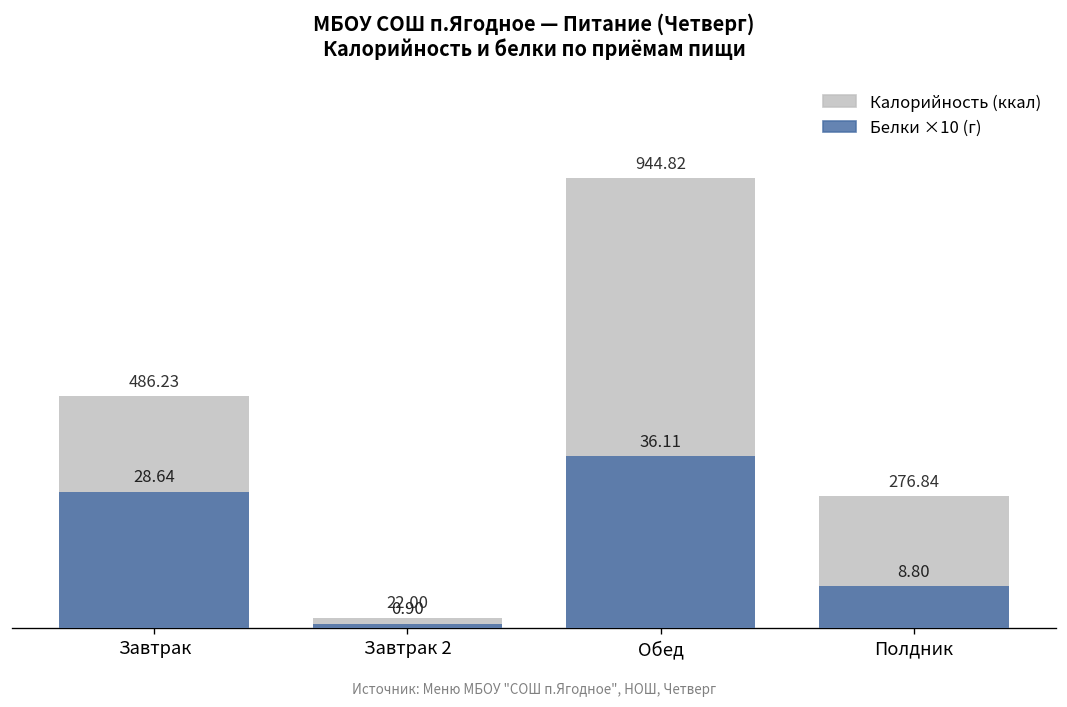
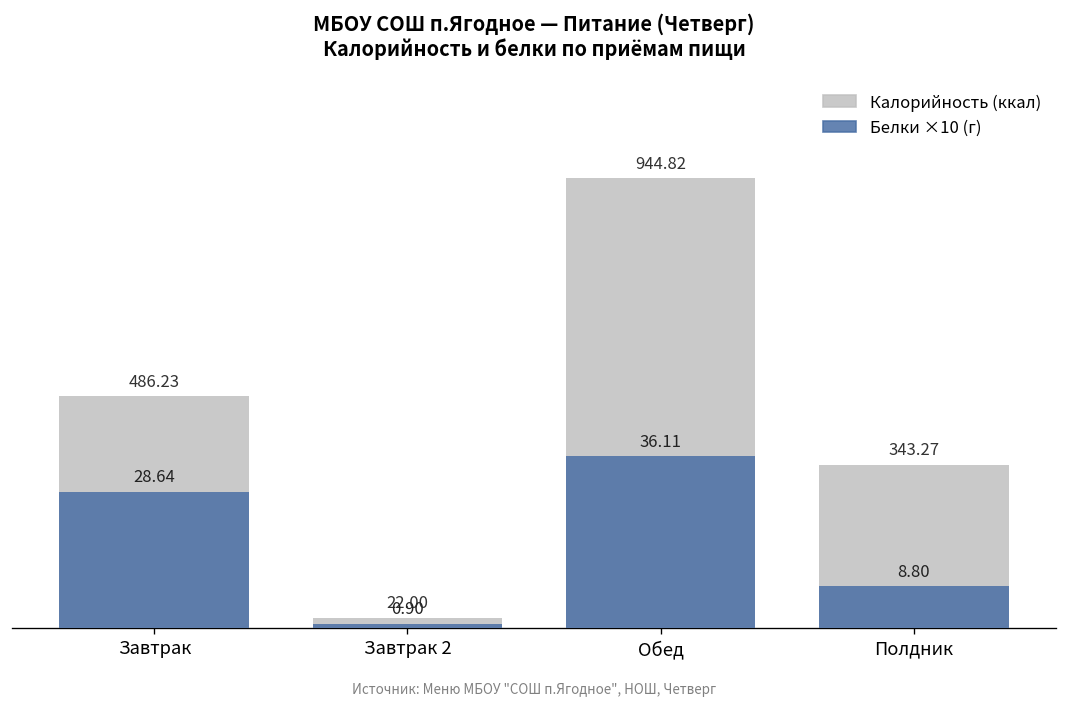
Калорийность (ккал), Полдник: 276.84 -> 343.27
